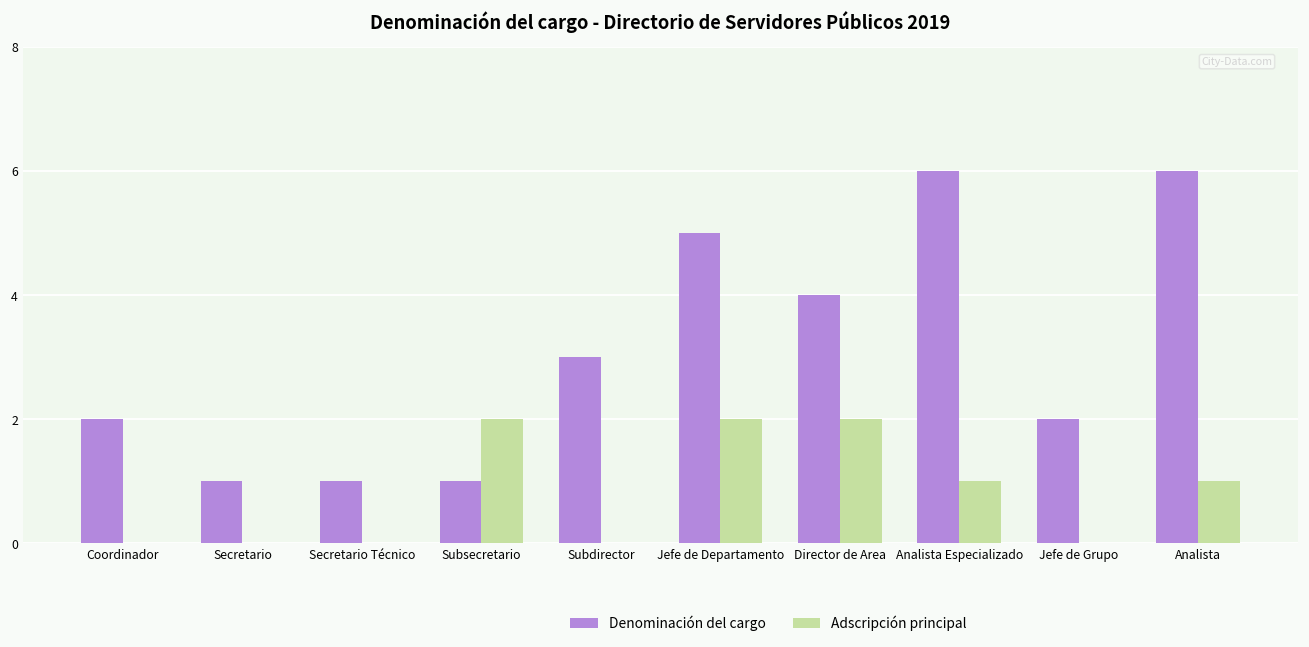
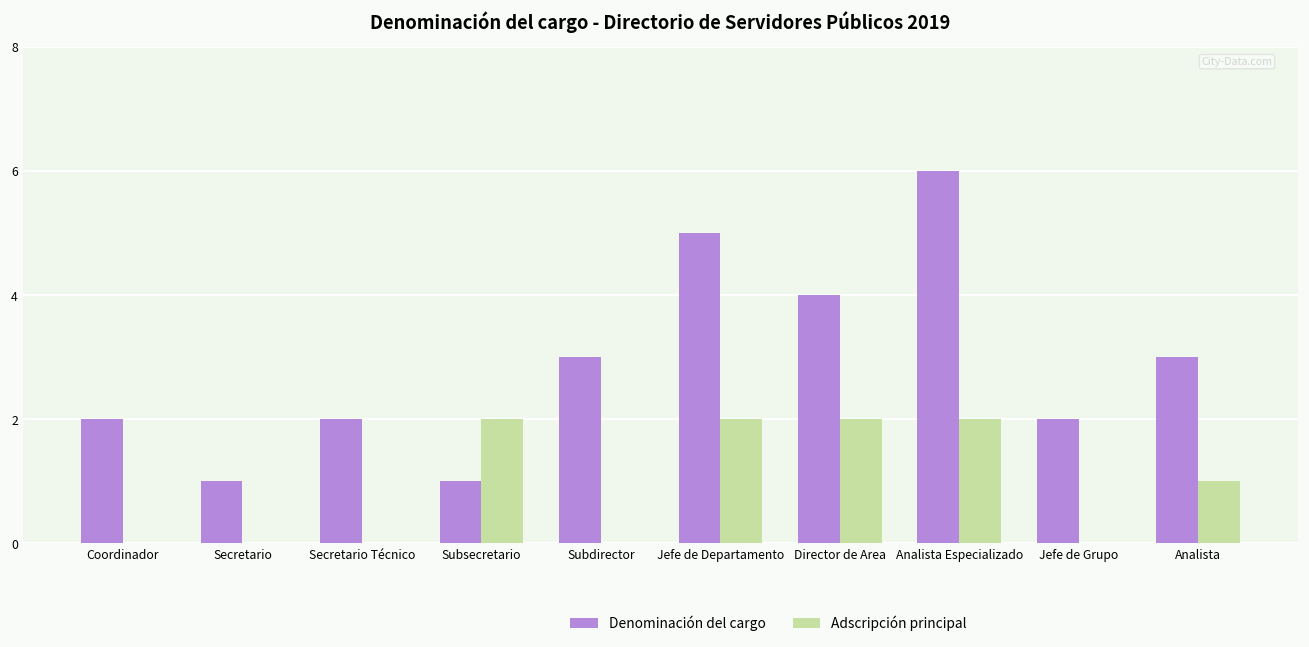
Denominación del cargo, Secretario Técnico: 1 -> 2
Adscripción principal, Analista Especializado: 1 -> 2
Denominación del cargo, Analista: 6 -> 3
